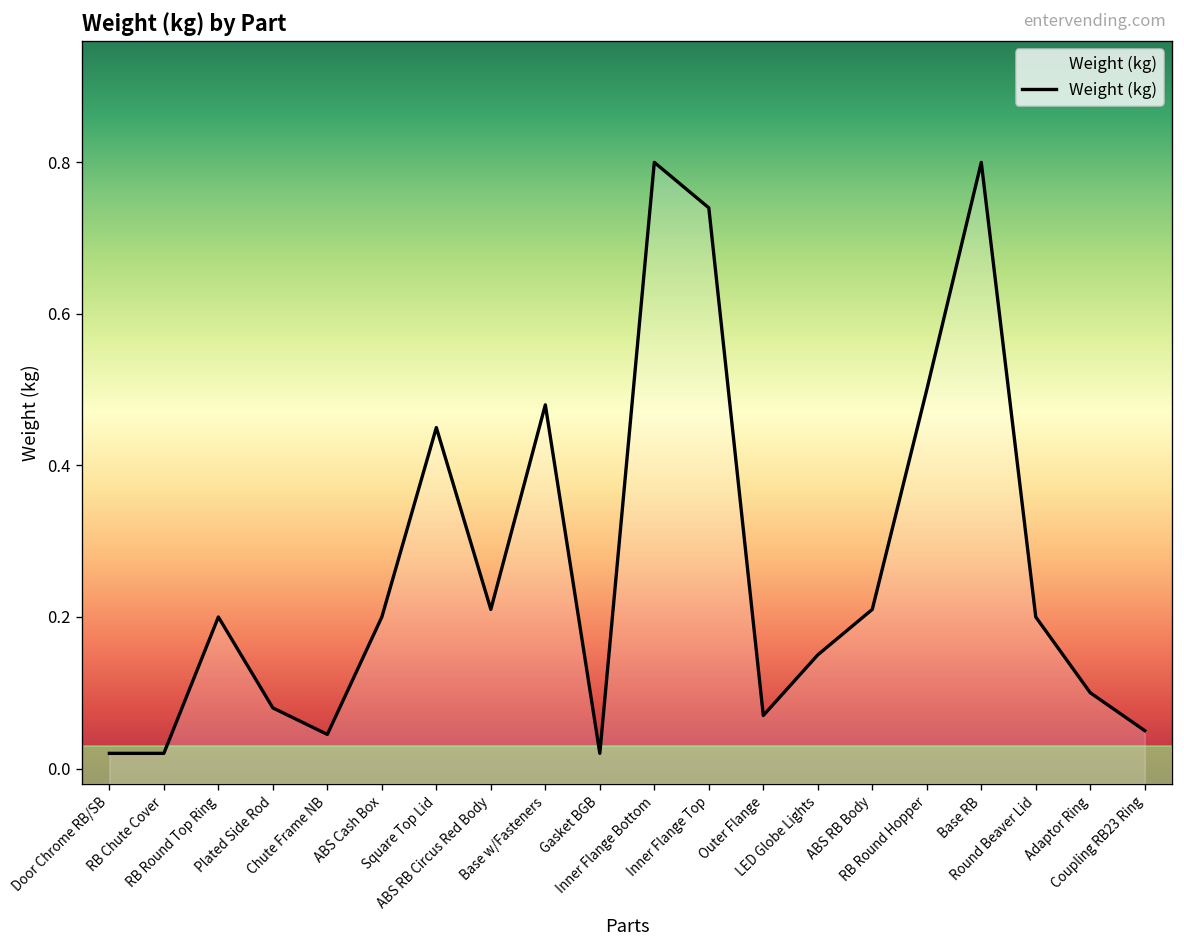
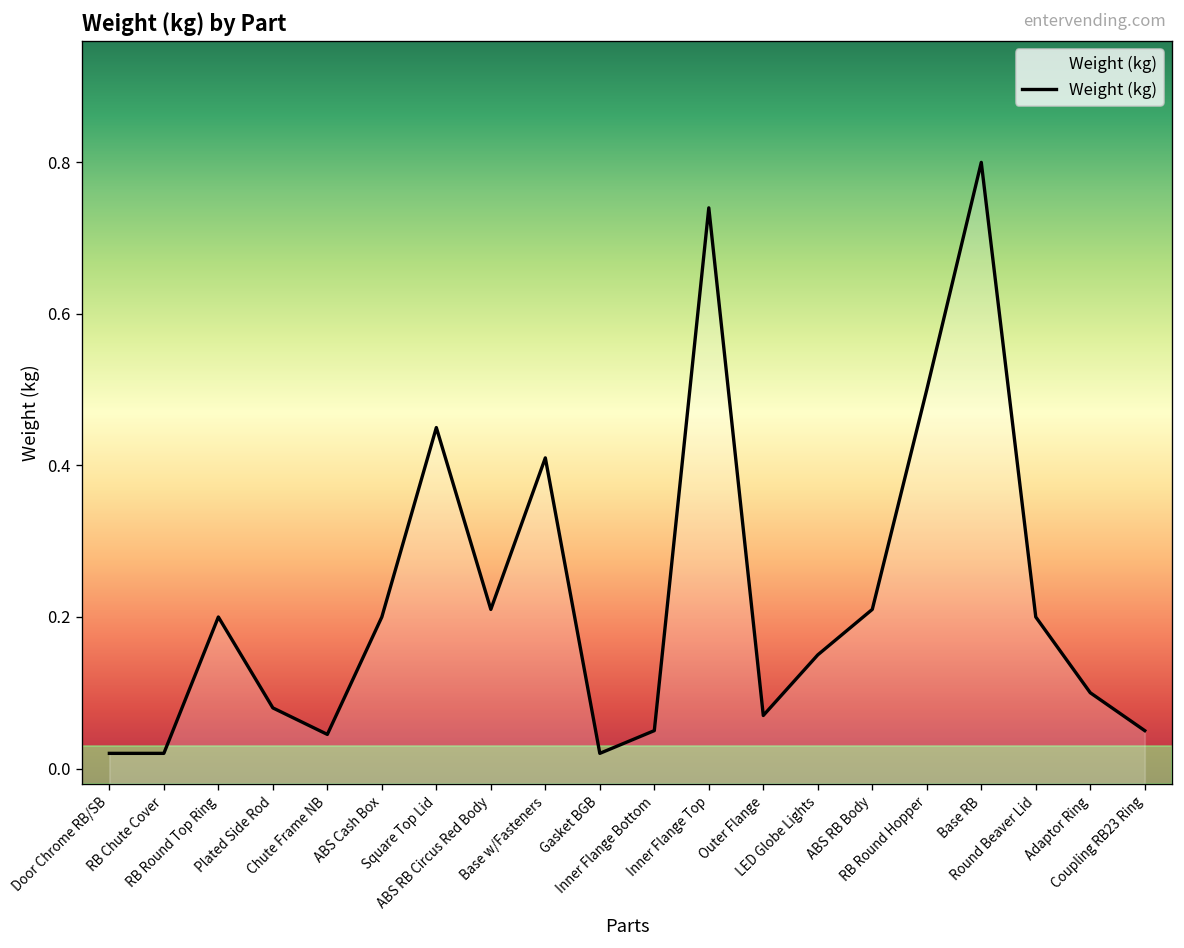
Base w/Fasteners: 0.48 -> 0.41
Inner Flange Bottom: 0.80 -> 0.05
